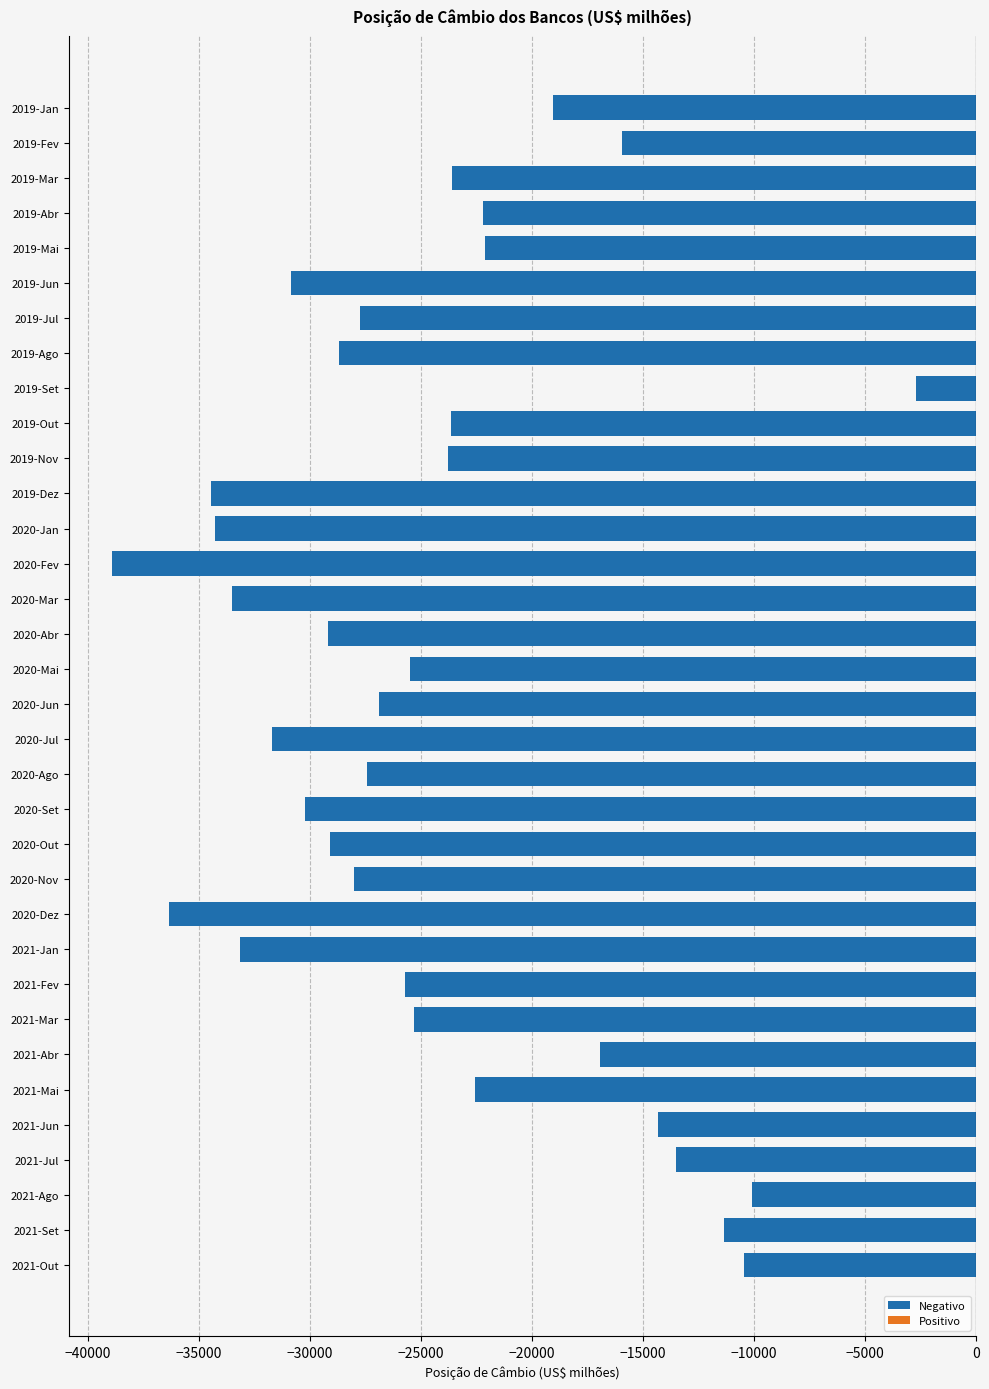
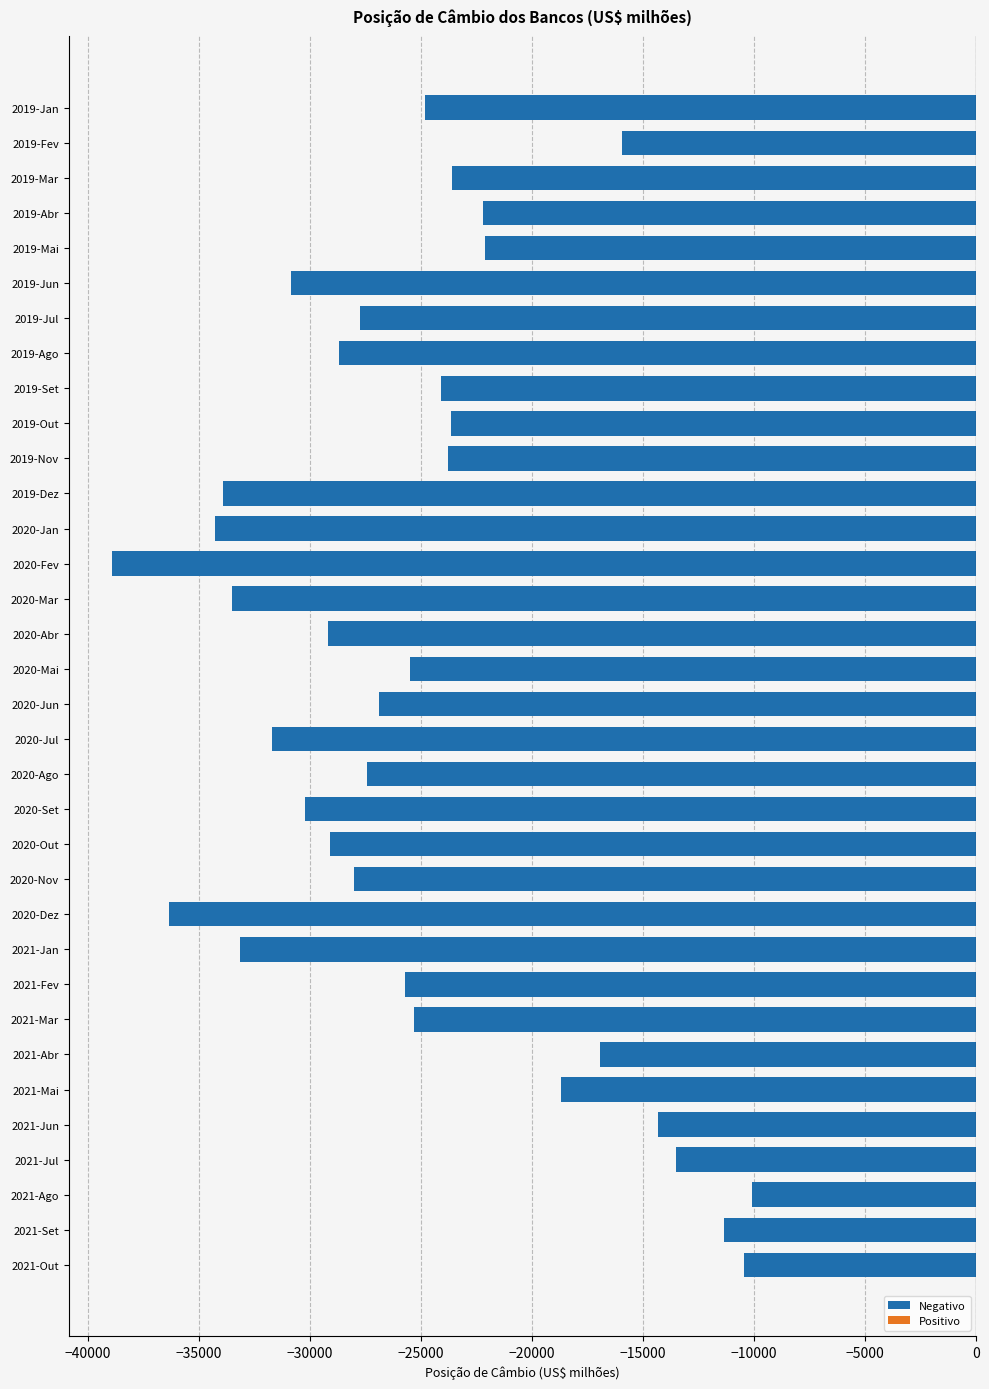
Negativo, 2019-Jan: -19100 -> -24800
Negativo, 2019-Set: -2700 -> -24100
Negativo, 2019-Dez: -34500 -> -33900
Negativo, 2021-Mai: -22600 -> -18700
